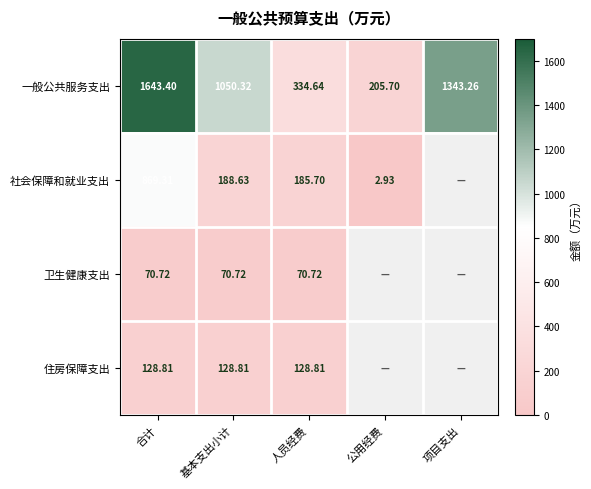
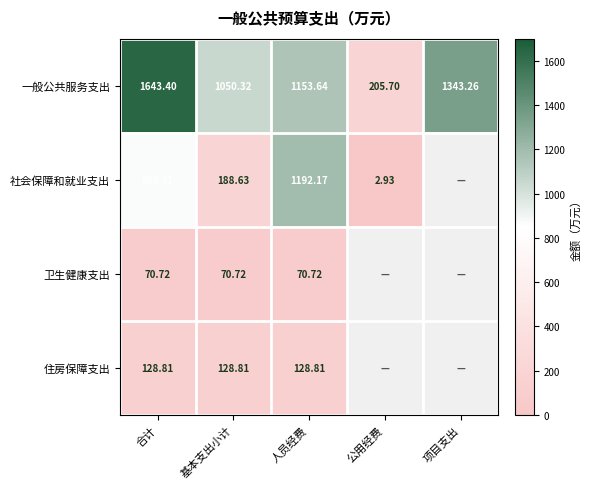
一般公共服务支出, 人员经费: 334.64 -> 1153.64
社会保障和就业支出, 人员经费: 185.70 -> 1192.17
